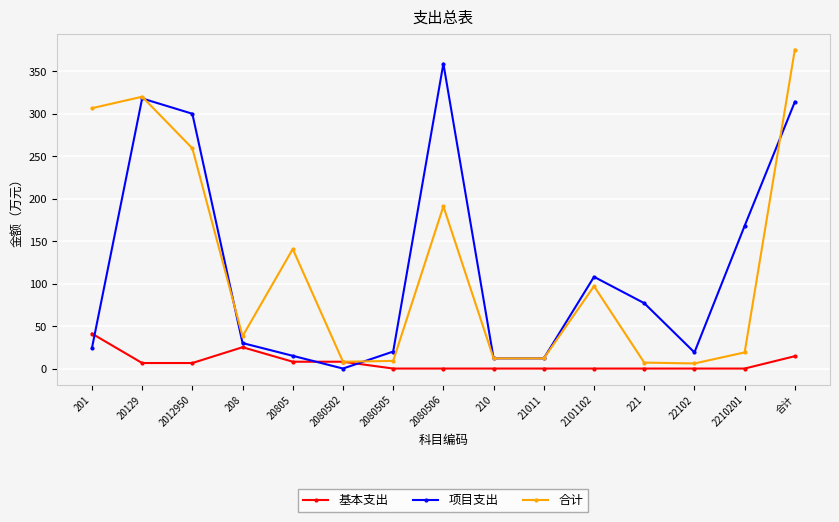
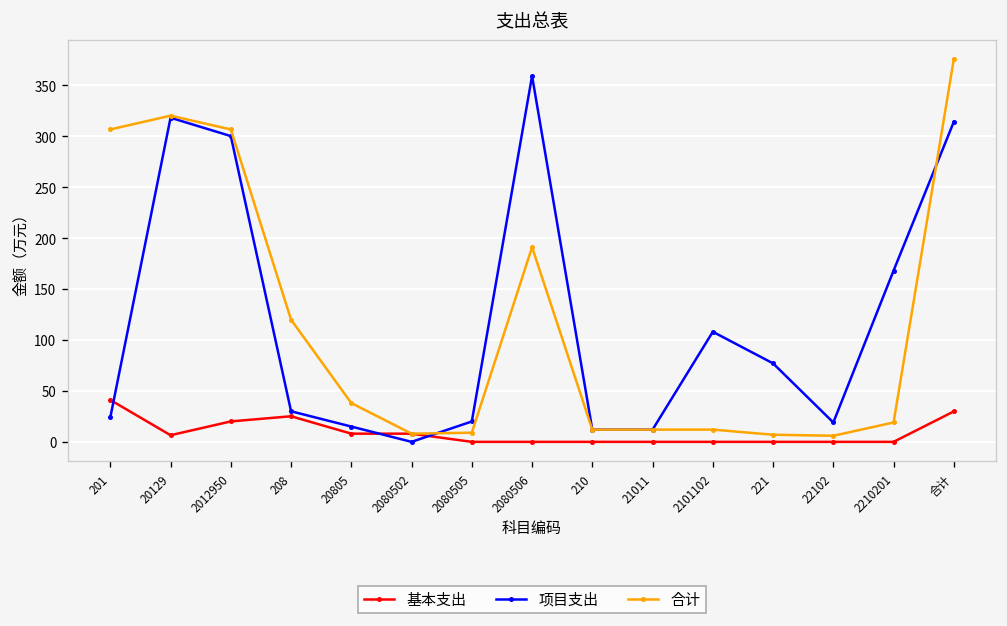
基本支出, 2012950: 10 -> 20
合计, 2012950: 260 -> 310
合计, 208: 40 -> 120
合计, 20805: 140 -> 40
合计, 2101102: 100 -> 10
基本支出, 合计: 10 -> 30
